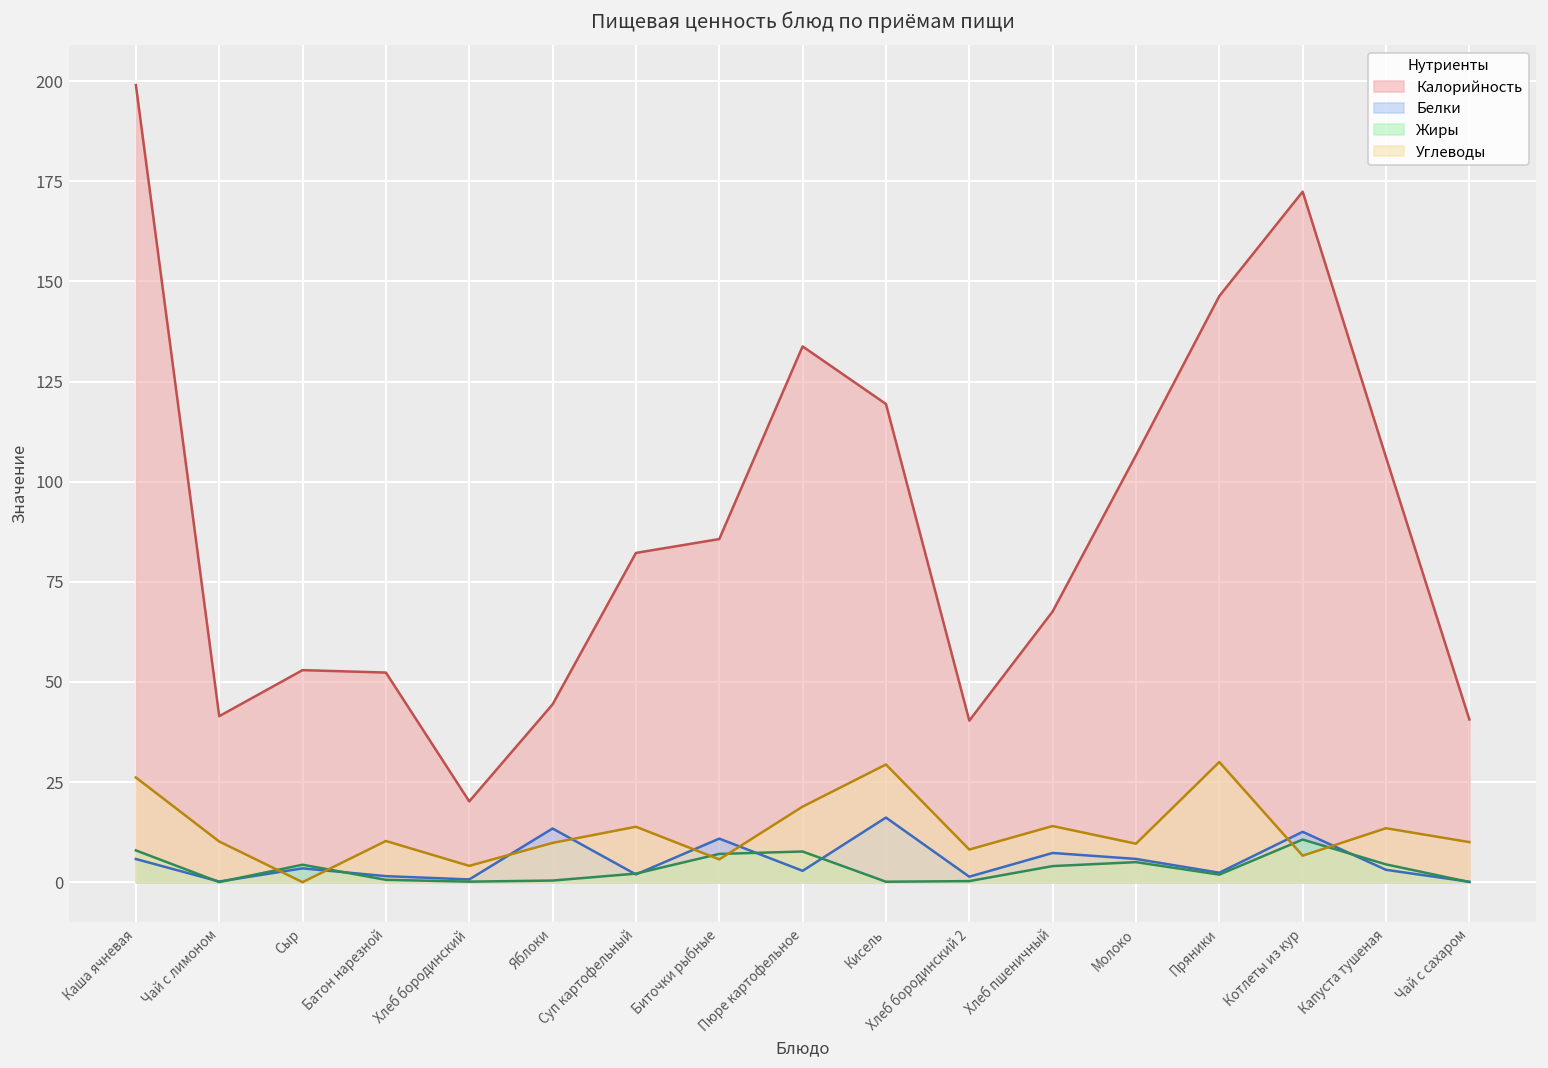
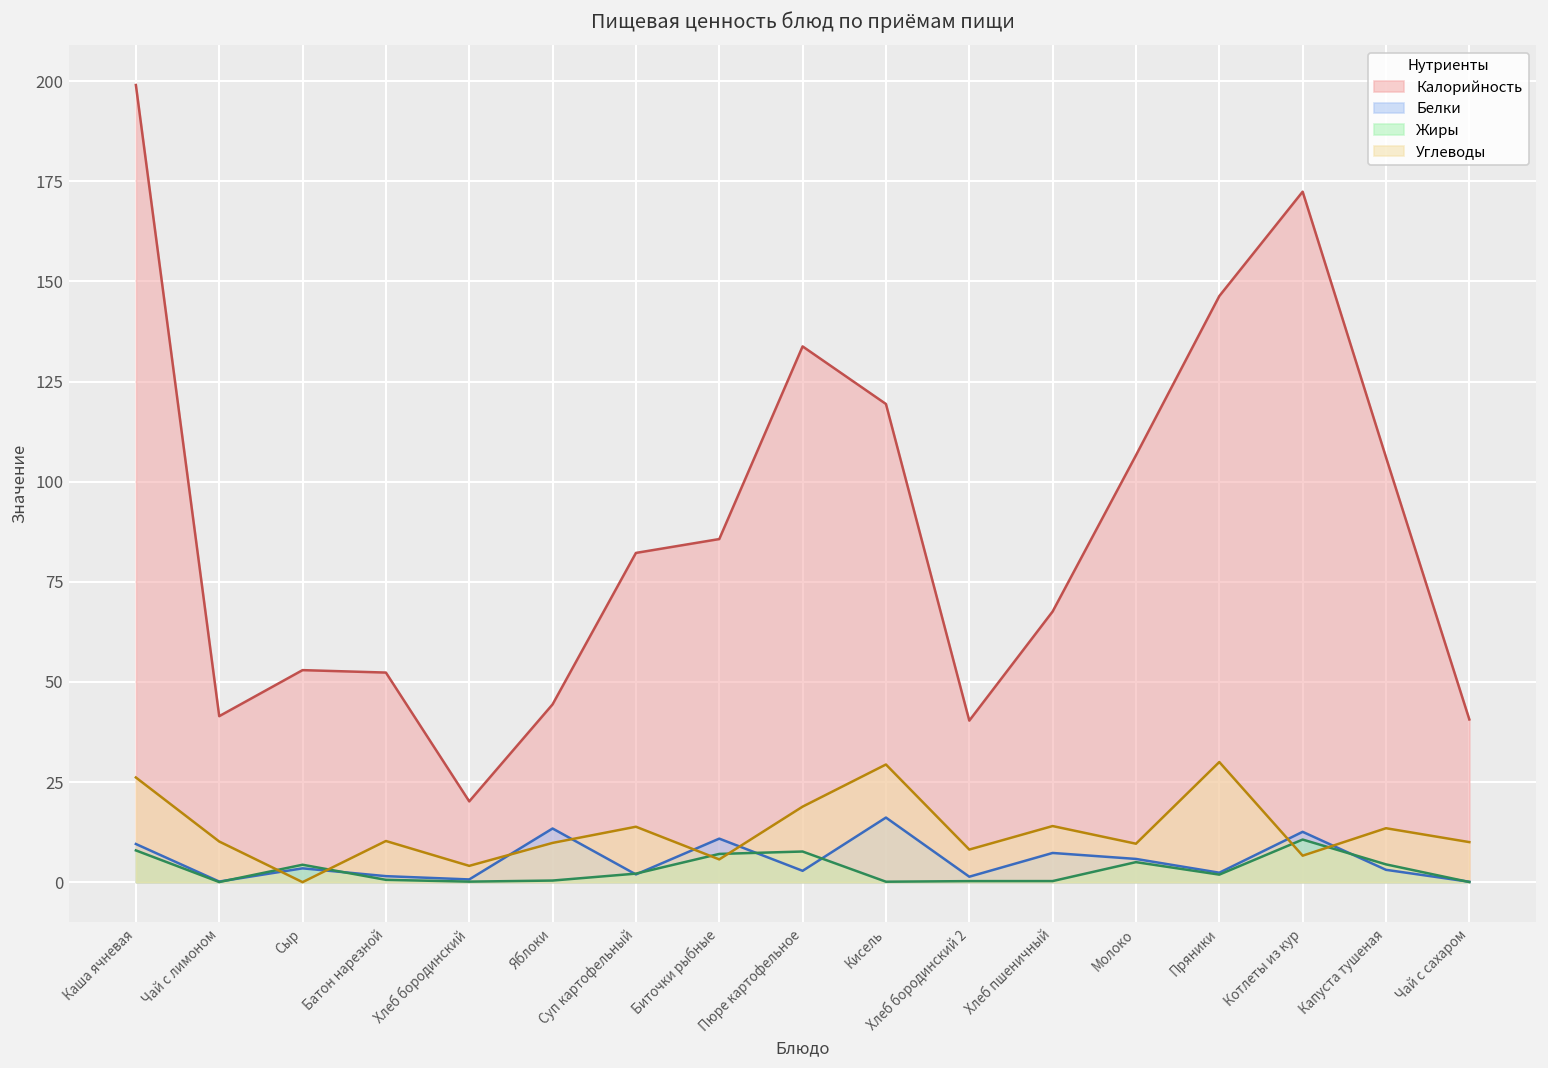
Белки, Каша ячневая: 6 -> 10
Жиры, Хлеб пшеничный: 4 -> 0
